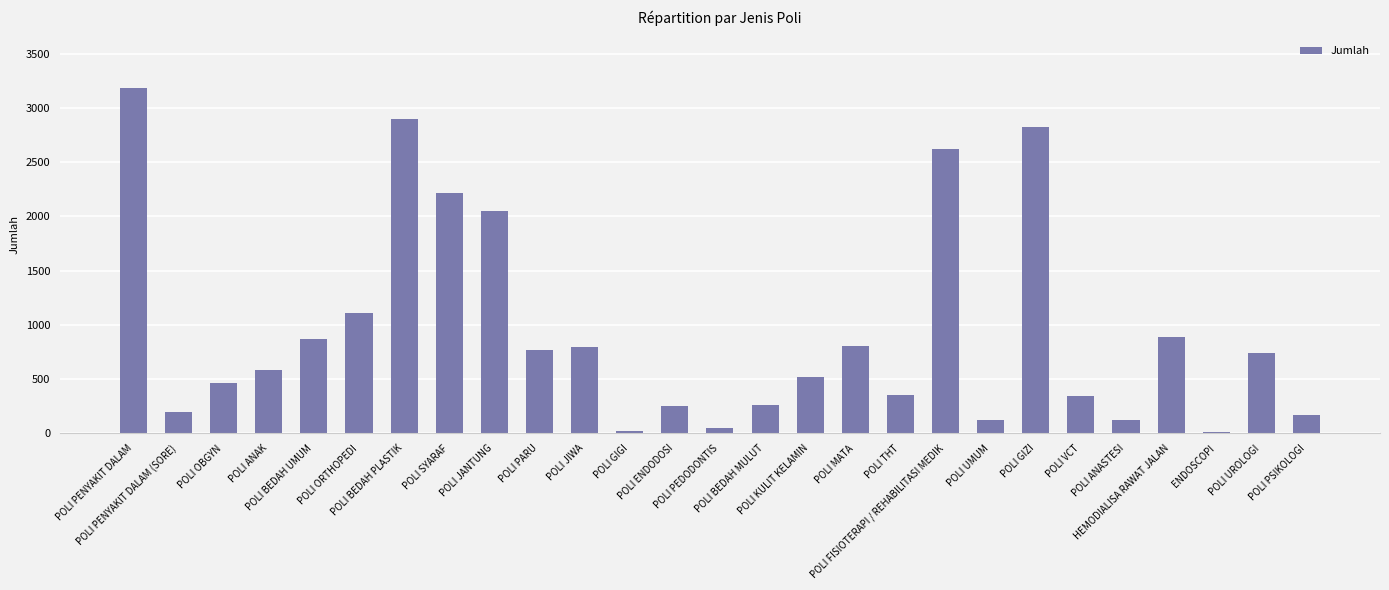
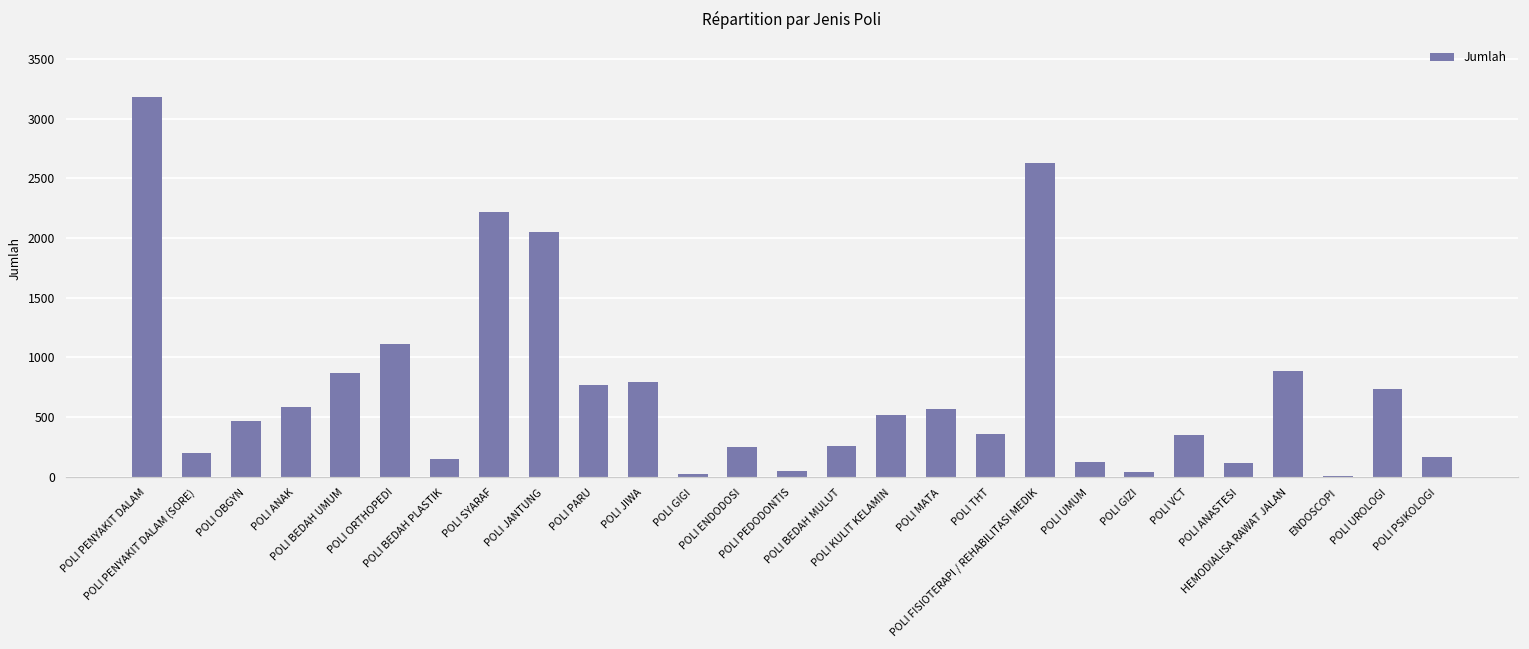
POLI BEDAH PLASTIK: 2900 -> 150
POLI MATA: 810 -> 570
POLI GIZI: 2830 -> 40
